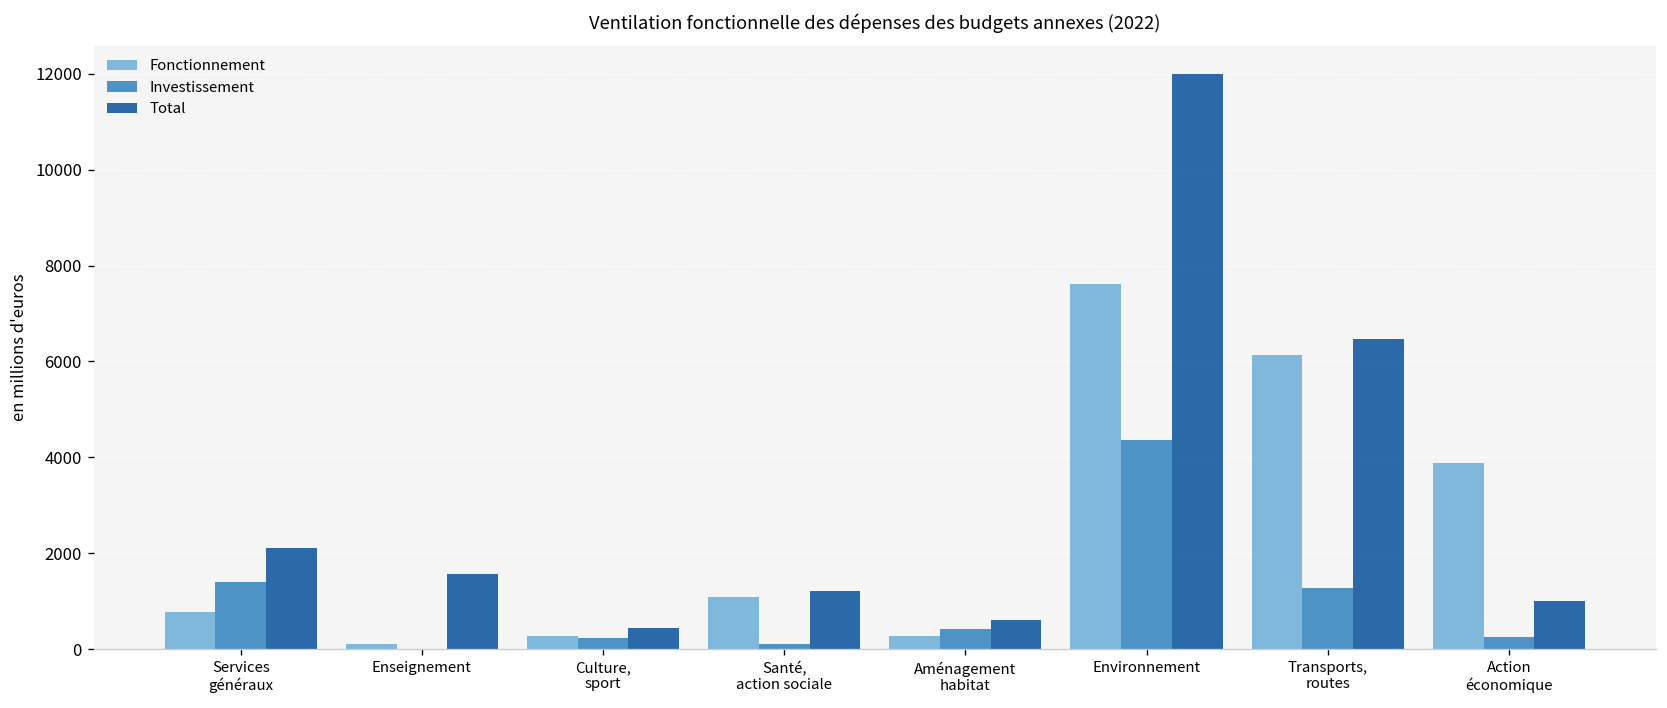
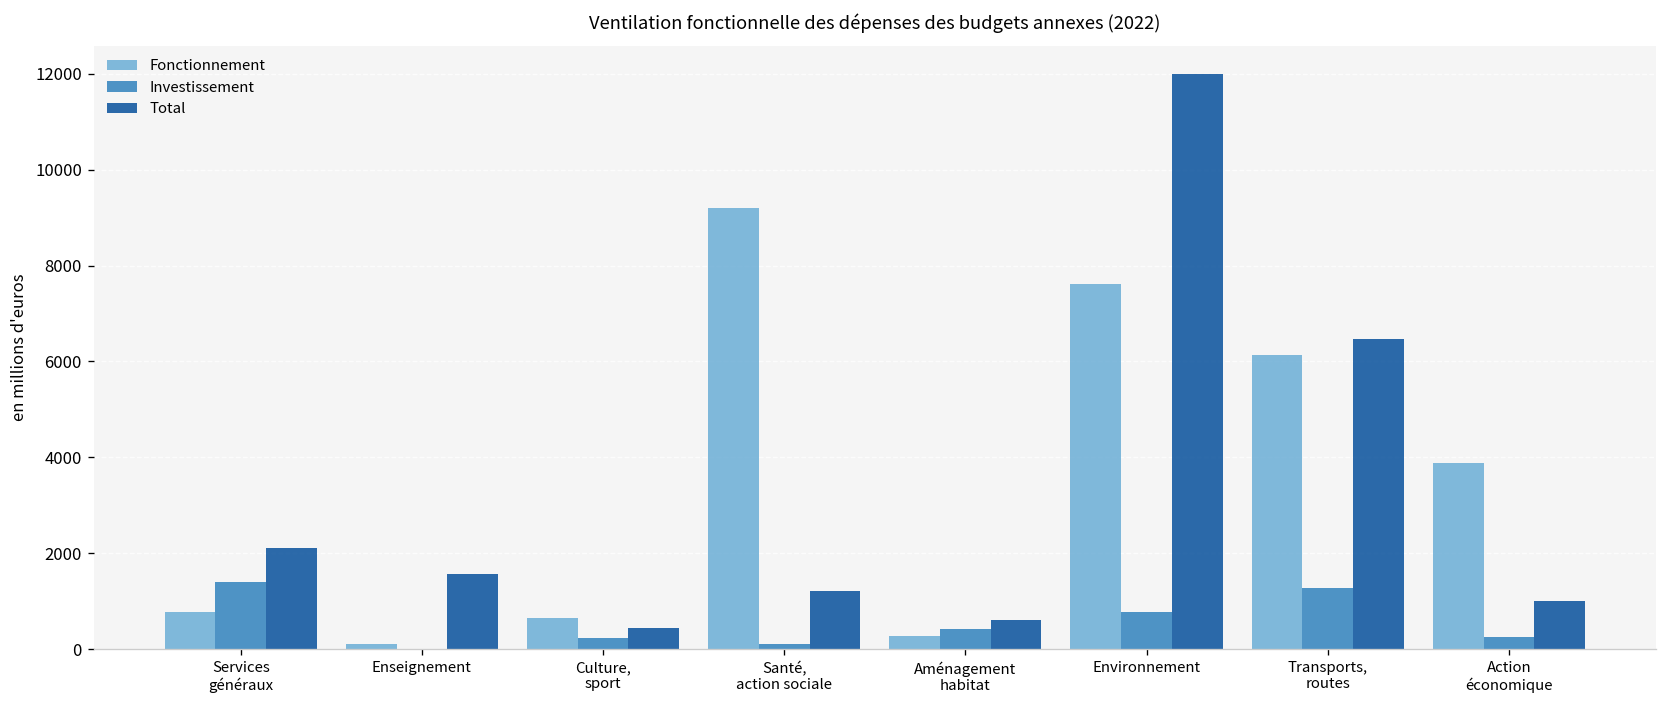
Fonctionnement, Culture, sport: 300 -> 600
Fonctionnement, Santé, action sociale: 1100 -> 9200
Investissement, Environnement: 4400 -> 800
